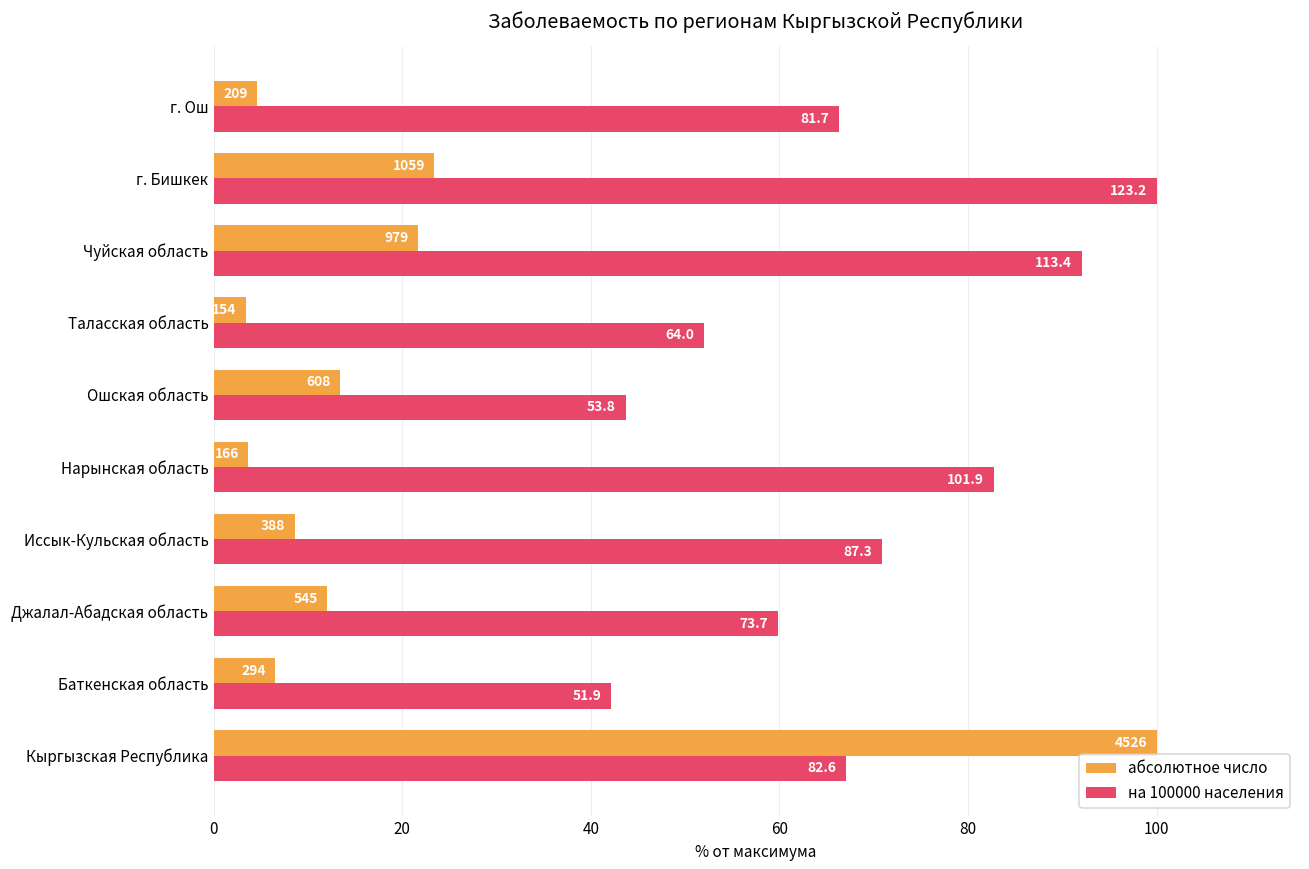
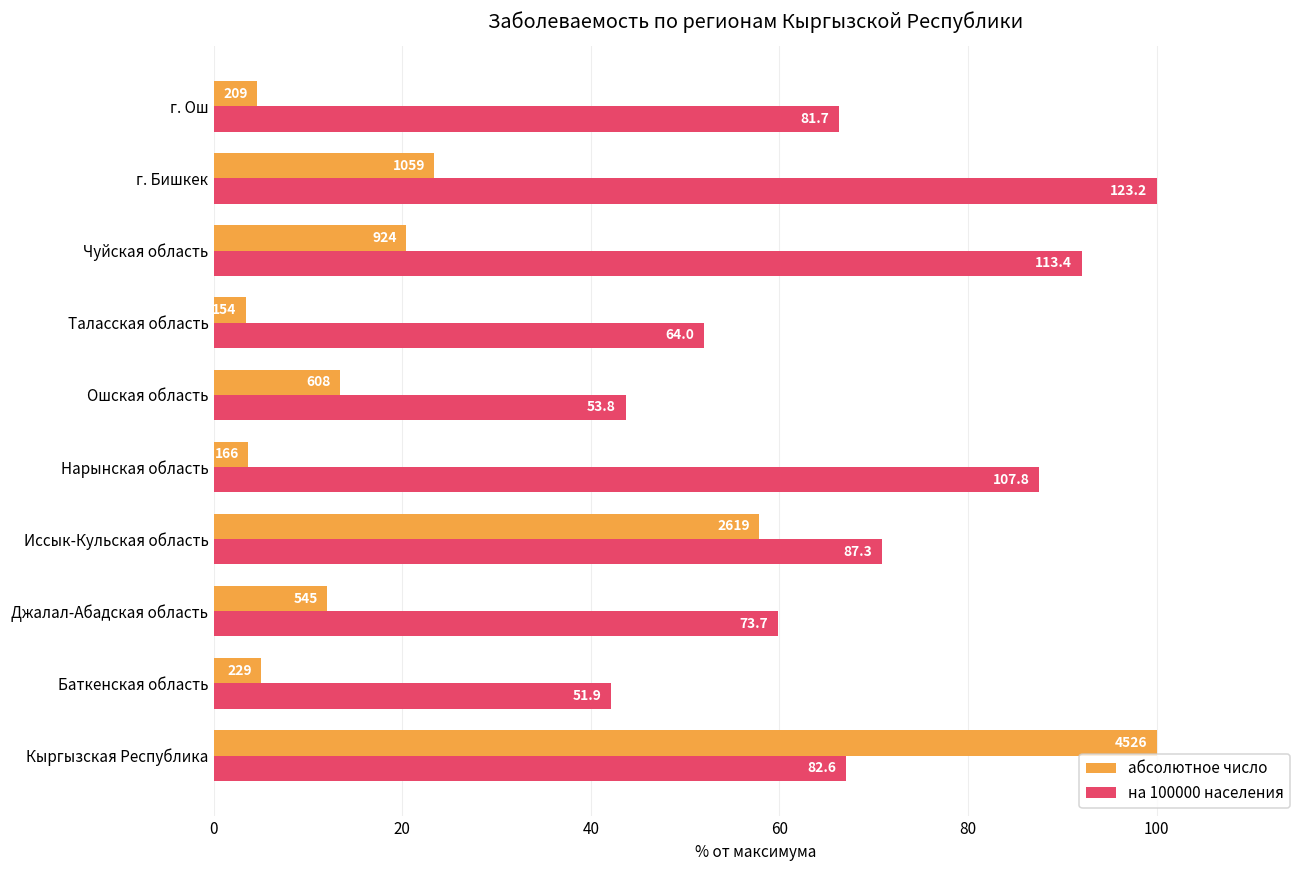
абсолютное число, Чуйская область: 979 -> 924
на 100000 населения, Нарынская область: 101.9 -> 107.8
абсолютное число, Иссык-Кульская область: 388 -> 2619
абсолютное число, Баткенская область: 294 -> 229
